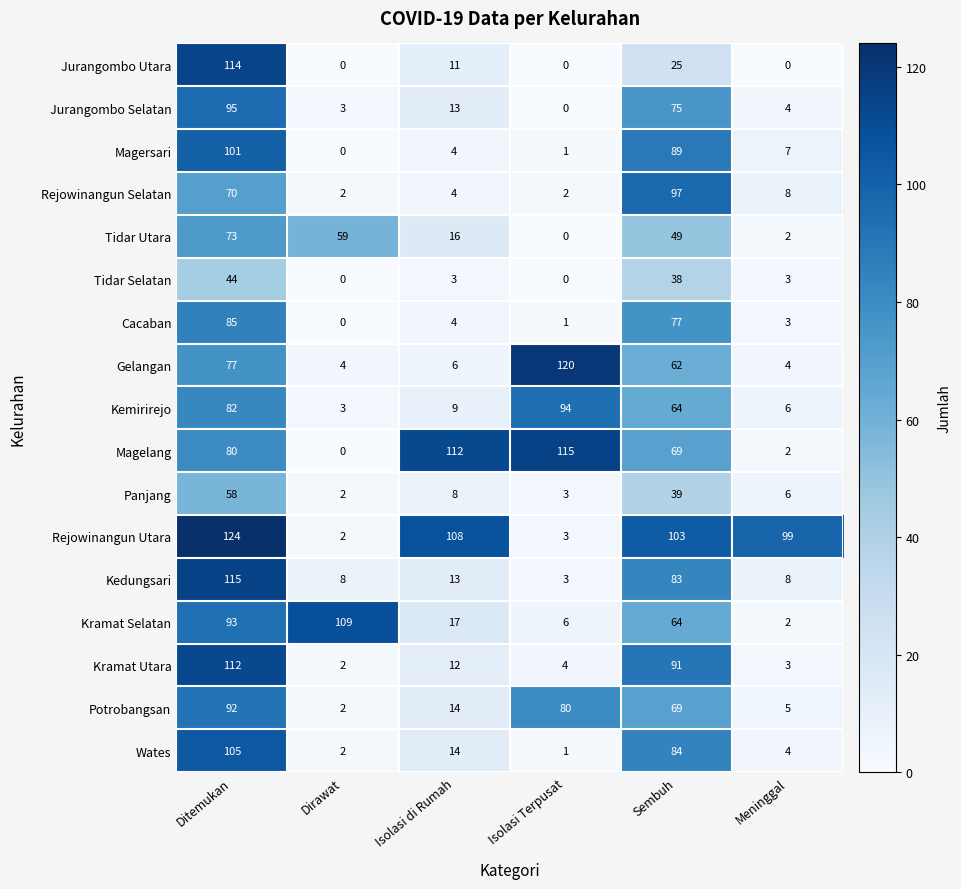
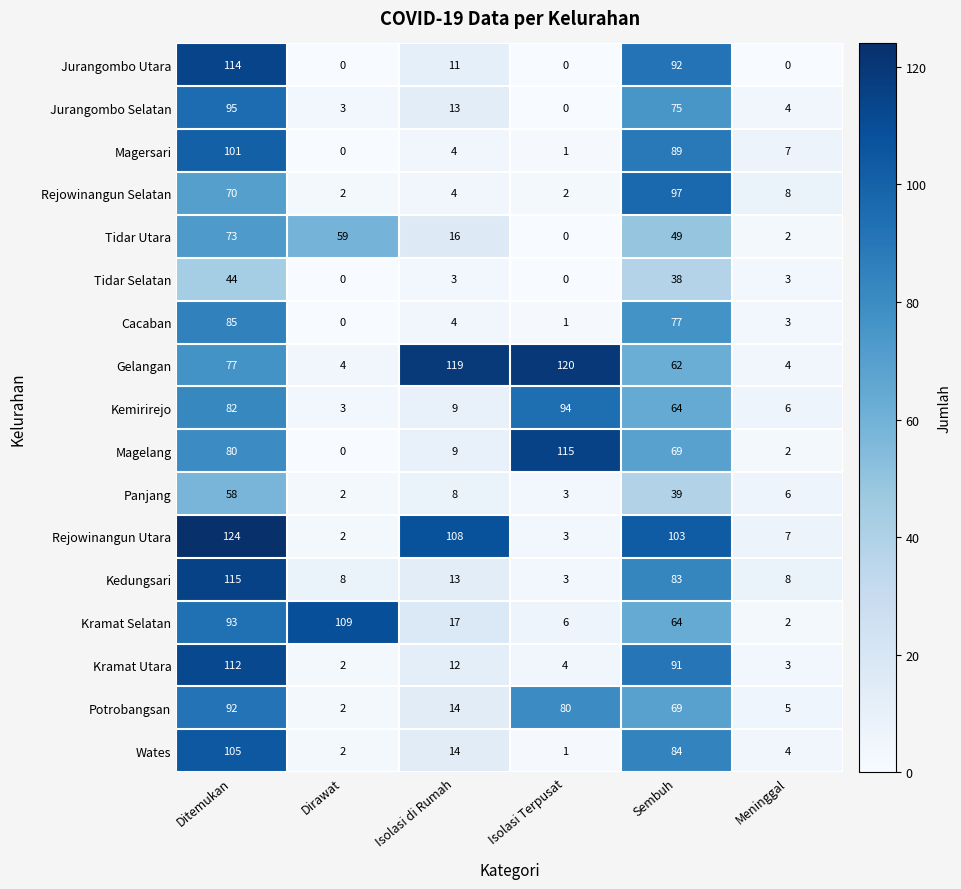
Jurangombo Utara, Sembuh: 25 -> 92
Gelangan, Isolasi di Rumah: 6 -> 119
Magelang, Isolasi di Rumah: 112 -> 9
Rejowinangun Utara, Meninggal: 99 -> 7
